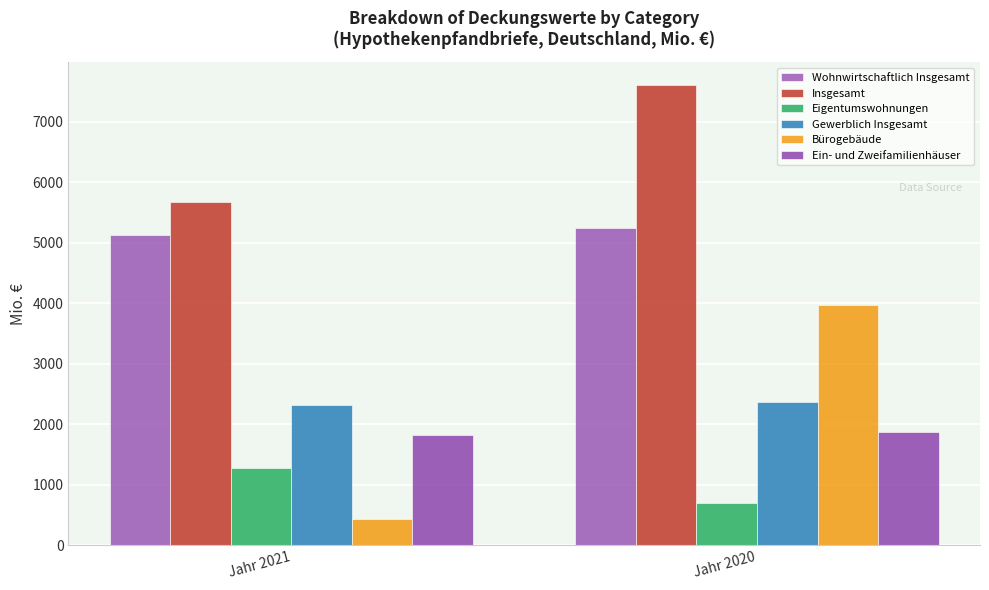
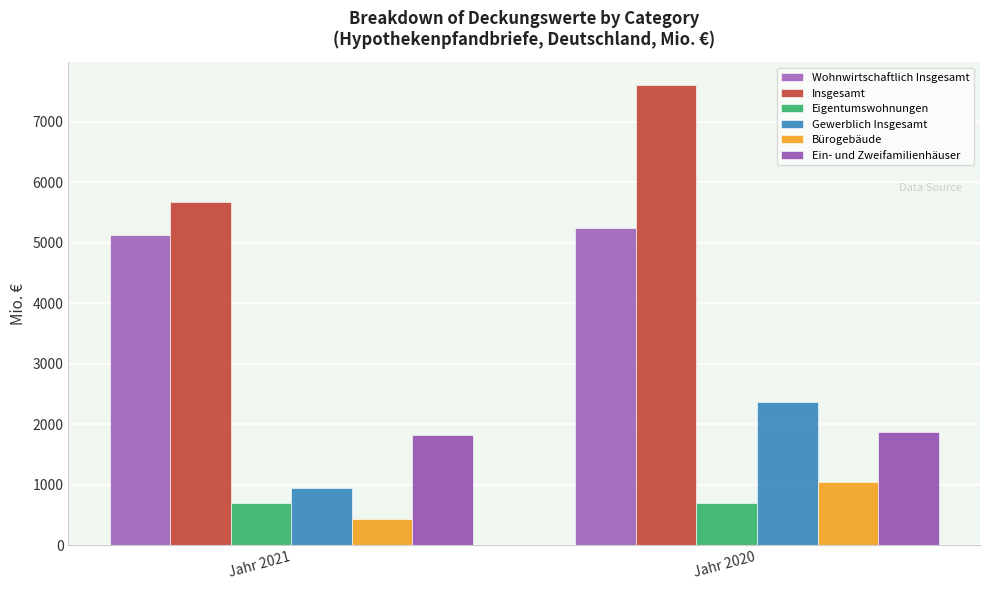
Eigentumswohnungen, Jahr 2021: 1300 -> 700
Gewerblich Insgesamt, Jahr 2021: 2300 -> 1000
Bürogebäude, Jahr 2020: 4000 -> 1000
